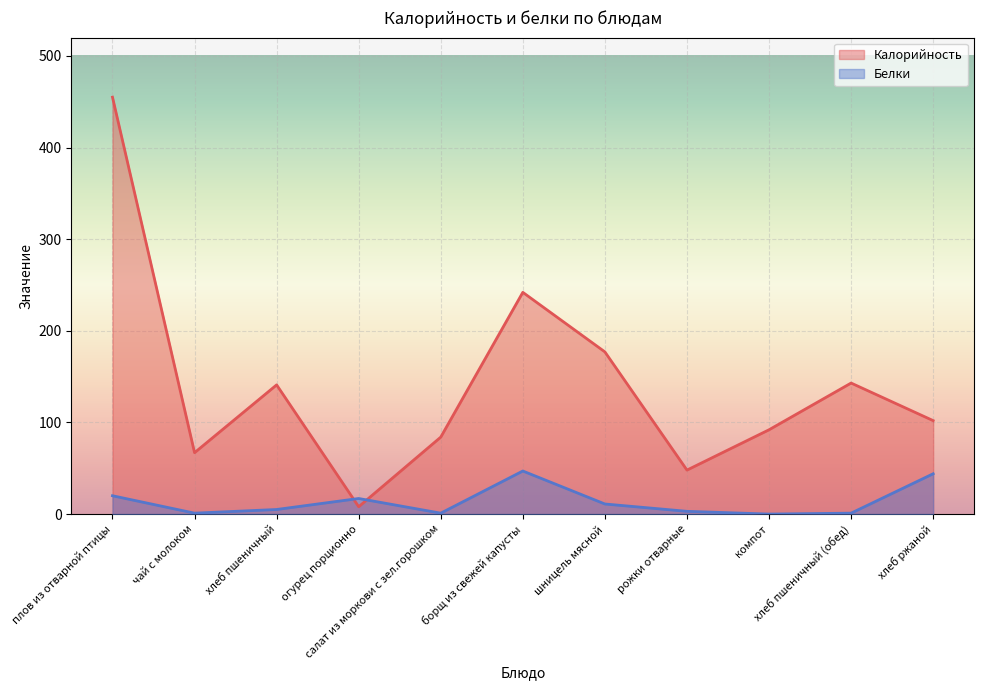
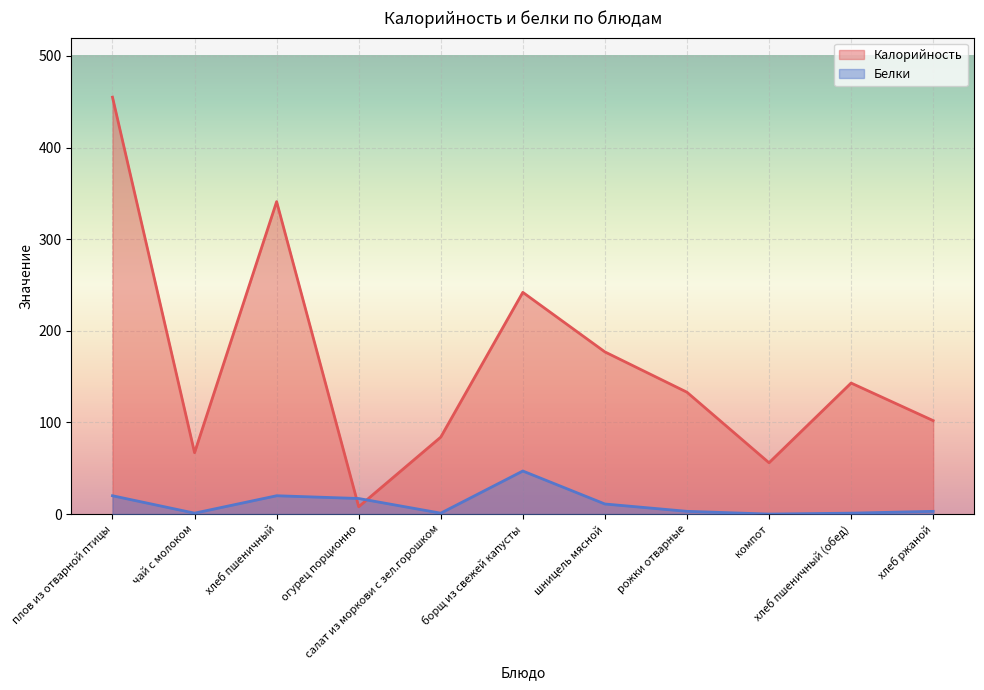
Калорийность, хлеб пшеничный: 140 -> 340
Белки, хлеб пшеничный: 10 -> 20
Калорийность, рожки отварные: 50 -> 130
Калорийность, компот: 90 -> 60
Белки, хлеб ржаной: 40 -> 0
